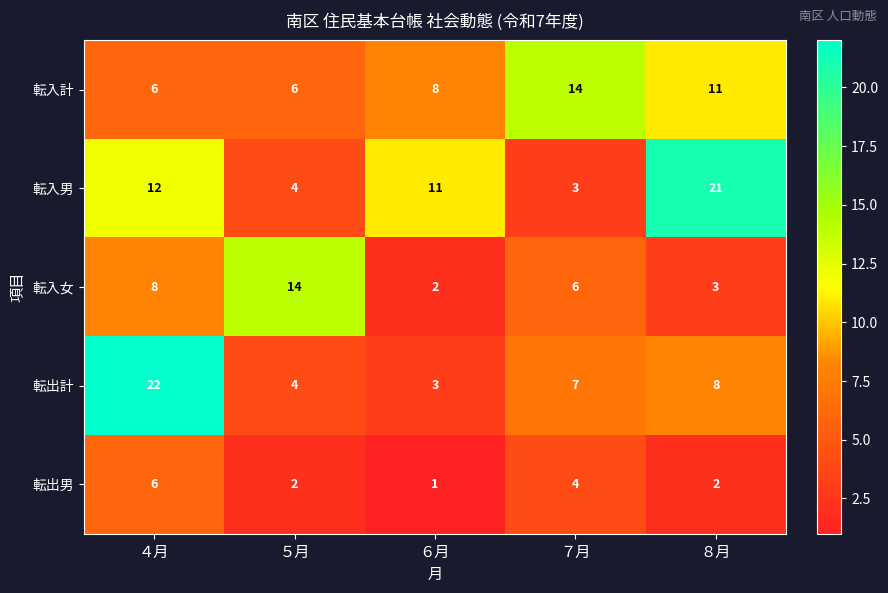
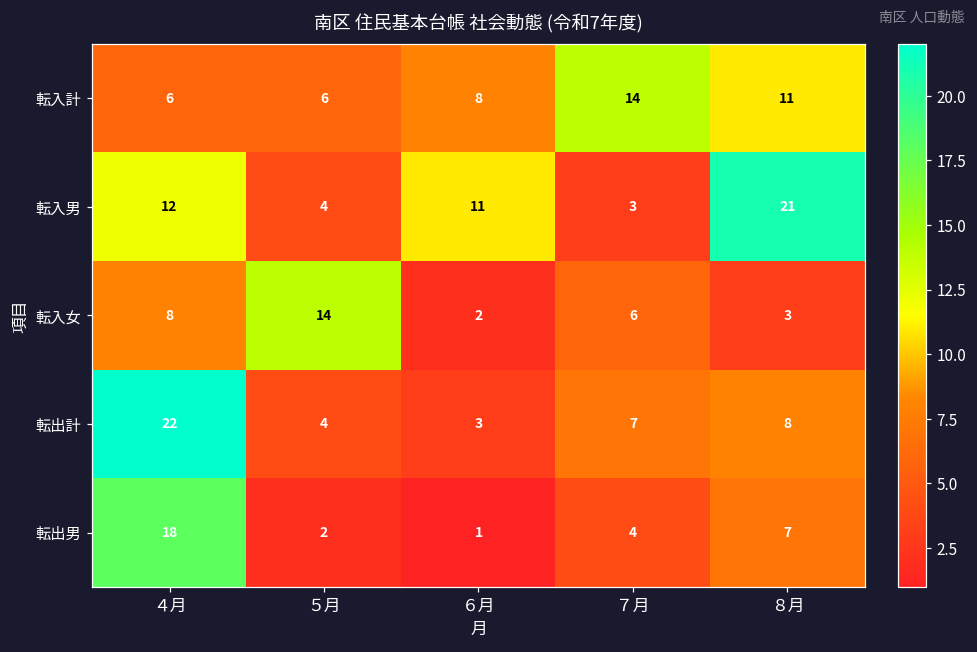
転出男, ４月: 6 -> 18
転出男, ８月: 2 -> 7
